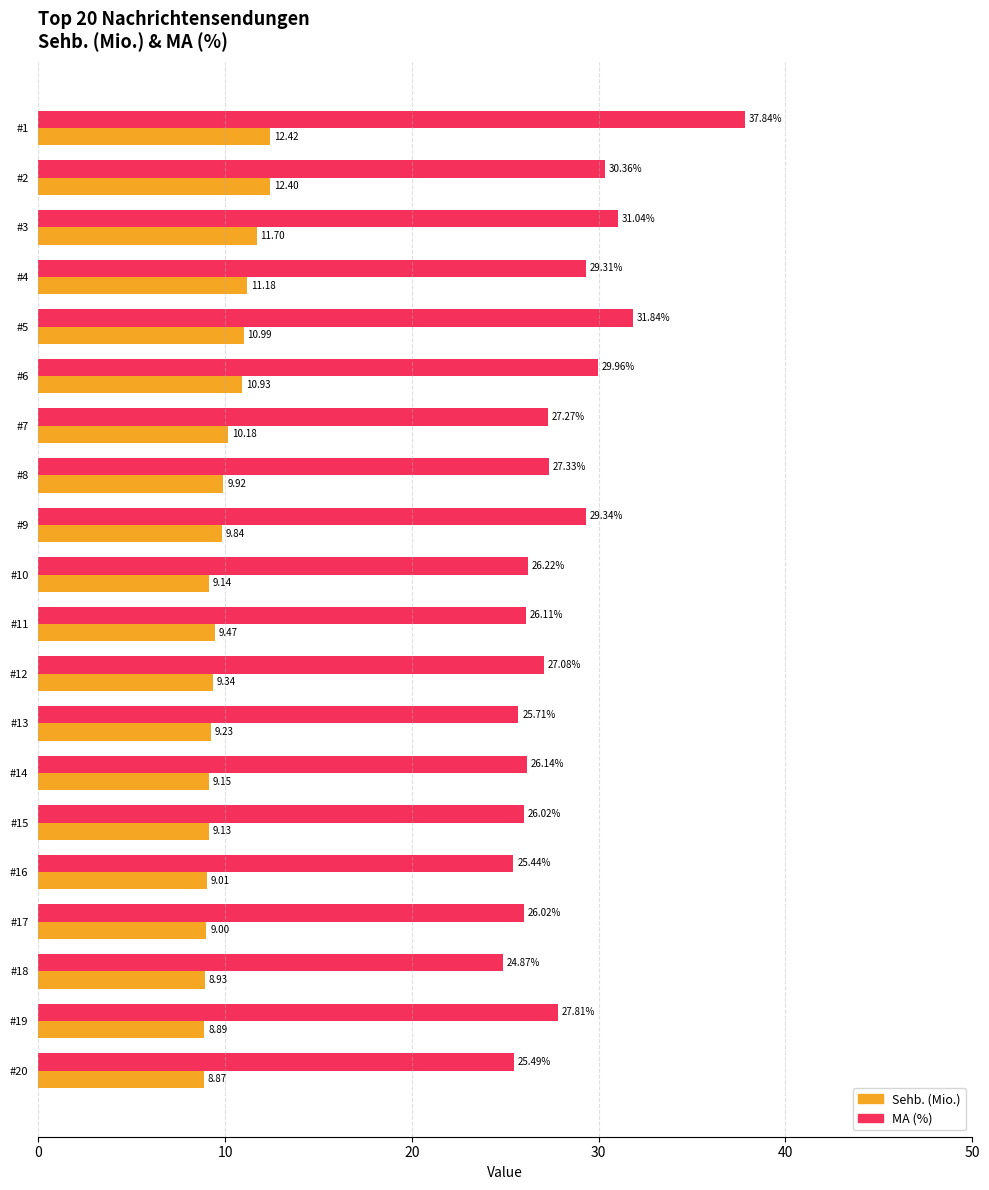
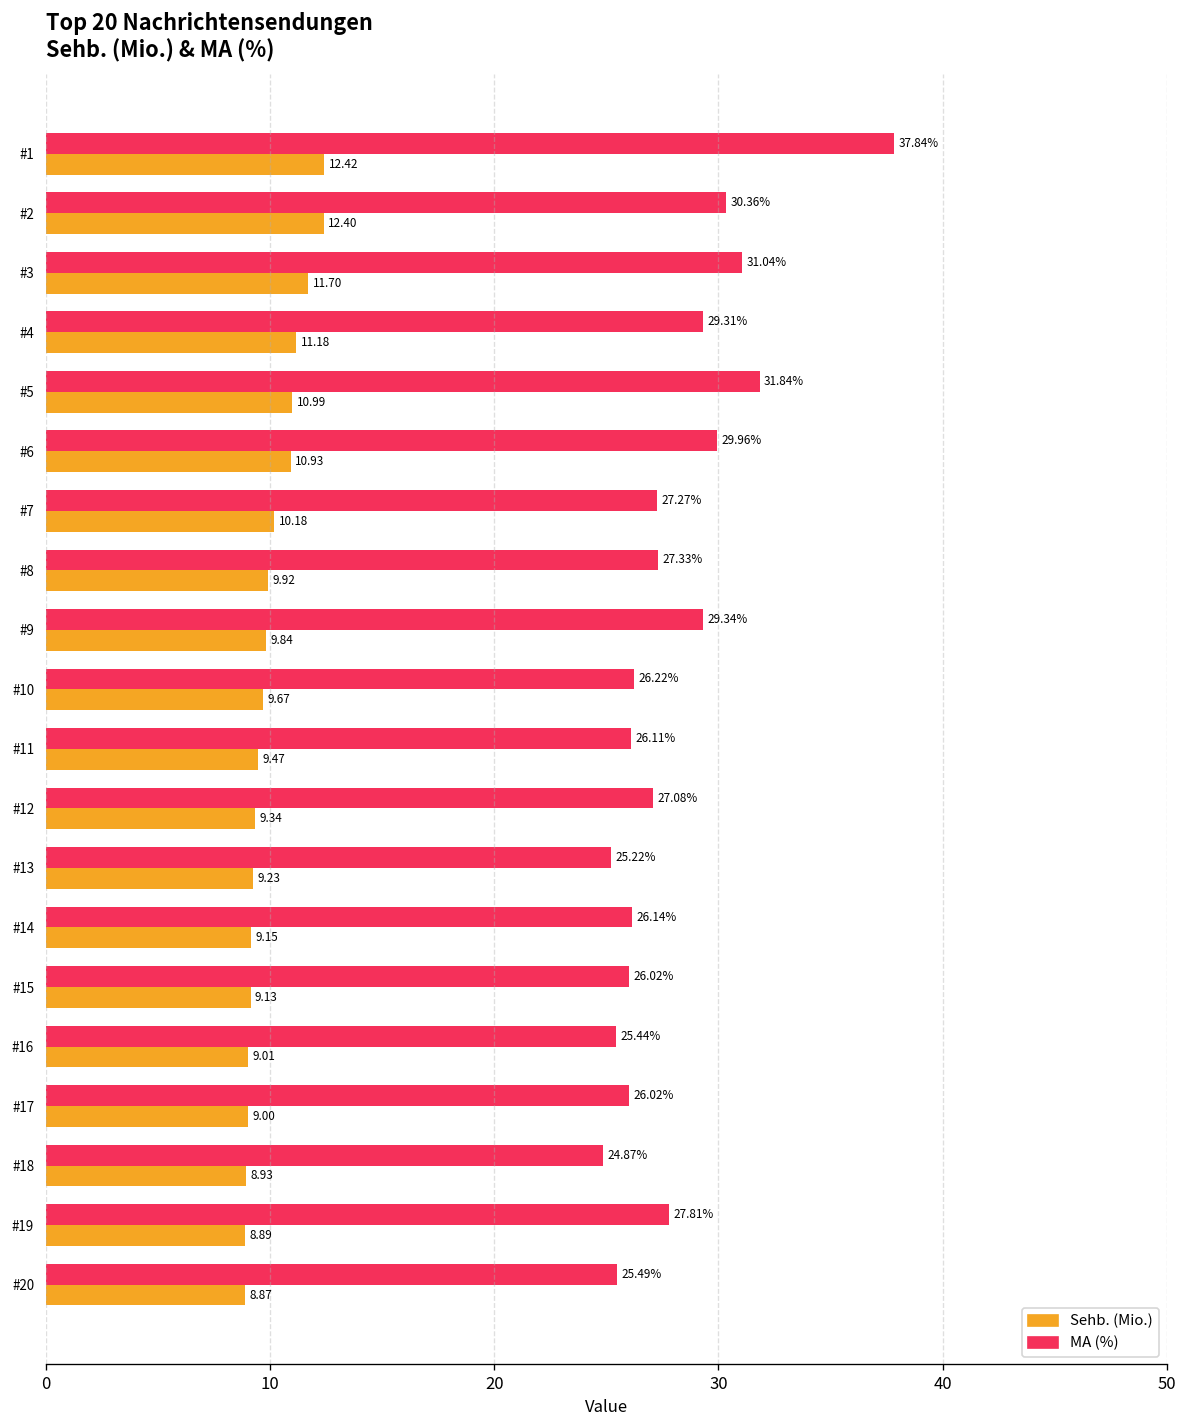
Sehb. (Mio.), #10: 9.14 -> 9.67
MA (%), #13: 25.71% -> 25.22%
